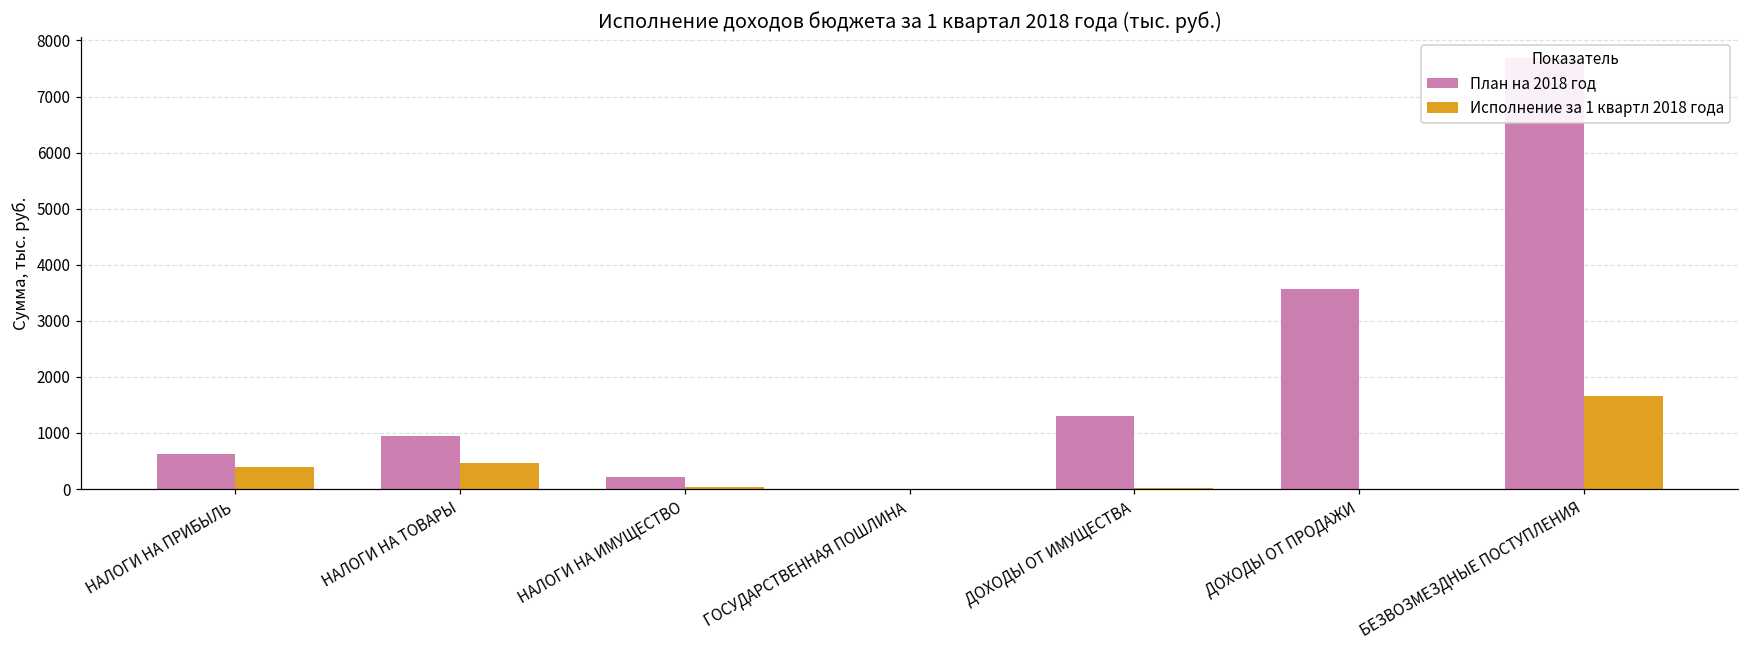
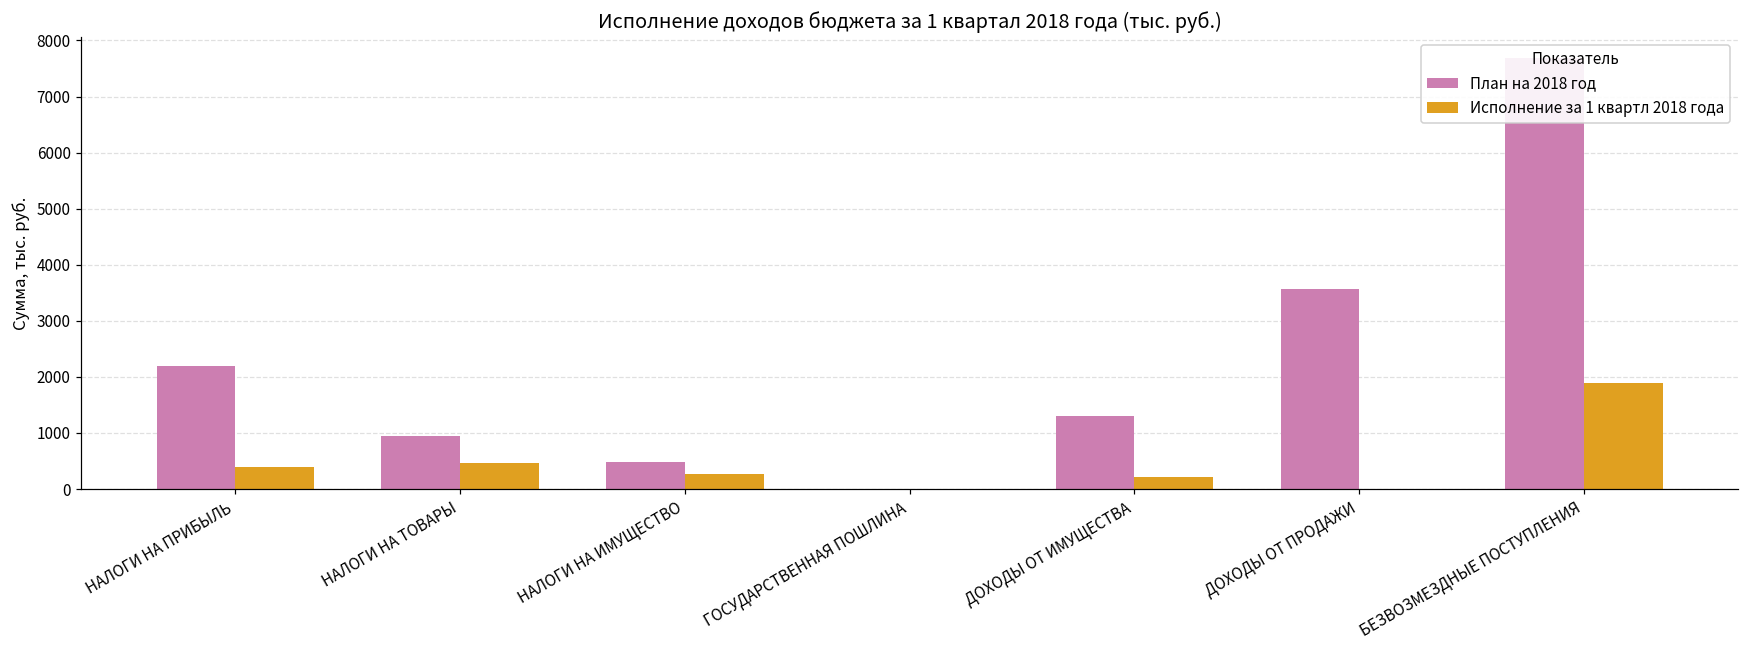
План на 2018 год, НАЛОГИ НА ПРИБЫЛЬ: 600 -> 2200
План на 2018 год, НАЛОГИ НА ИМУЩЕСТВО: 200 -> 500
Исполнение за 1 квартл 2018 года, НАЛОГИ НА ИМУЩЕСТВО: 0 -> 300
Исполнение за 1 квартл 2018 года, ДОХОДЫ ОТ ИМУЩЕСТВА: 0 -> 200
Исполнение за 1 квартл 2018 года, БЕЗВОЗМЕЗДНЫЕ ПОСТУПЛЕНИЯ: 1700 -> 1900
